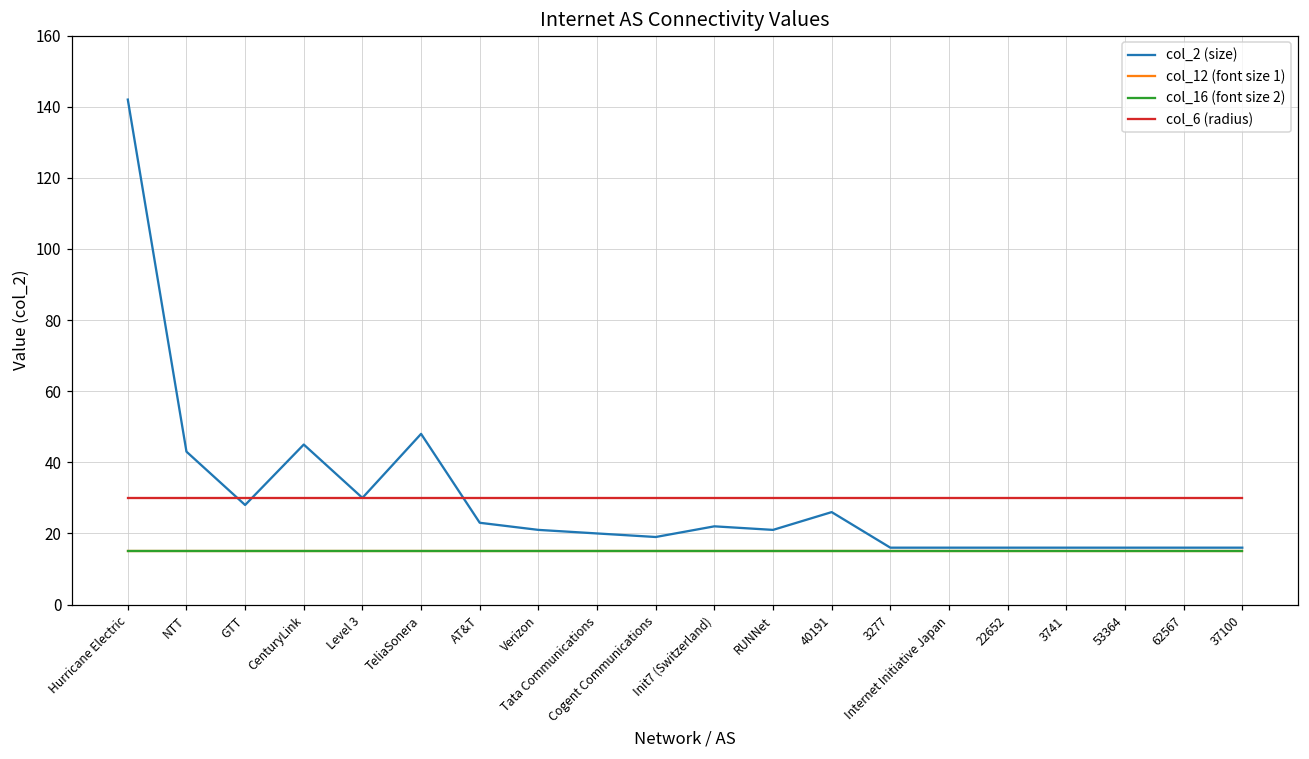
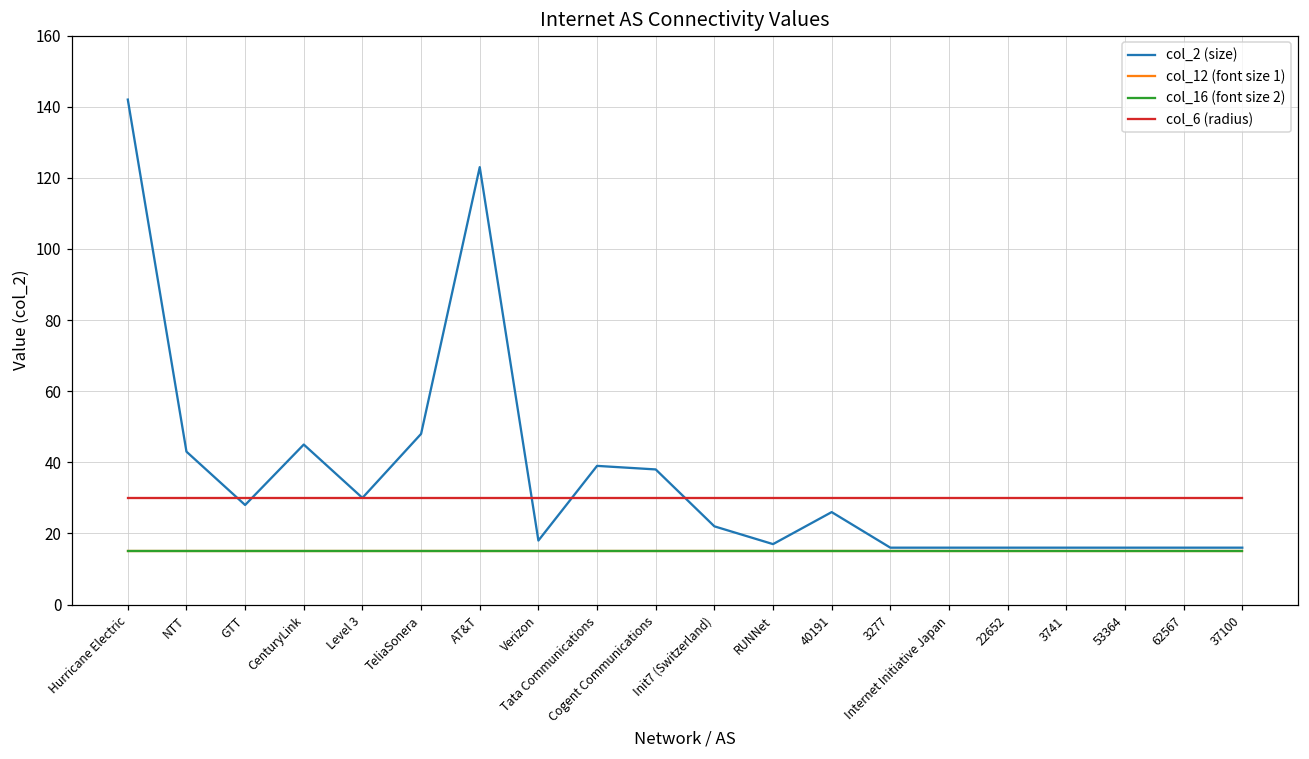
col_2 (size), AT&T: 23 -> 123
col_2 (size), Verizon: 21 -> 18
col_2 (size), Tata Communications: 20 -> 39
col_2 (size), Cogent Communications: 19 -> 38
col_2 (size), RUNNet: 21 -> 17
